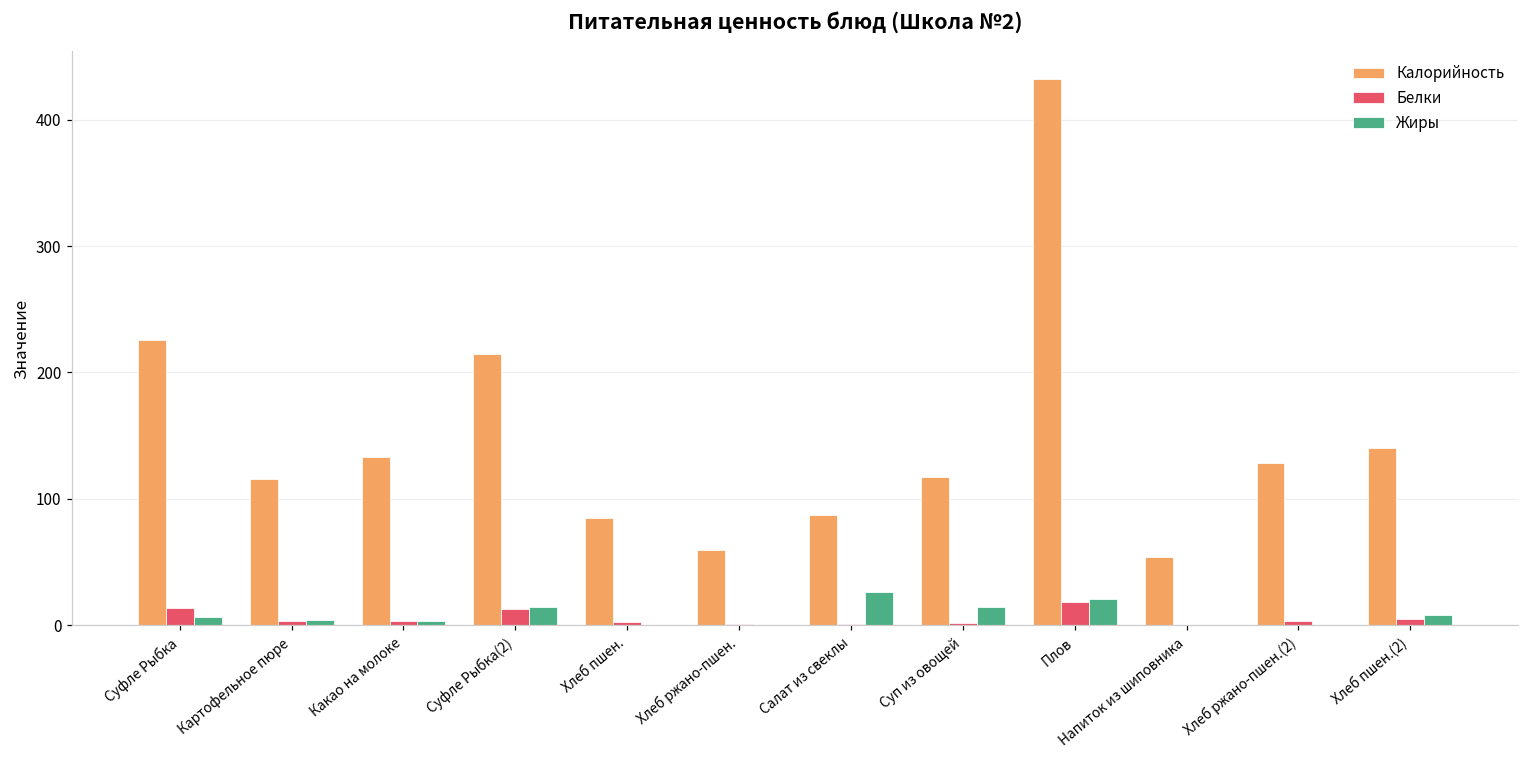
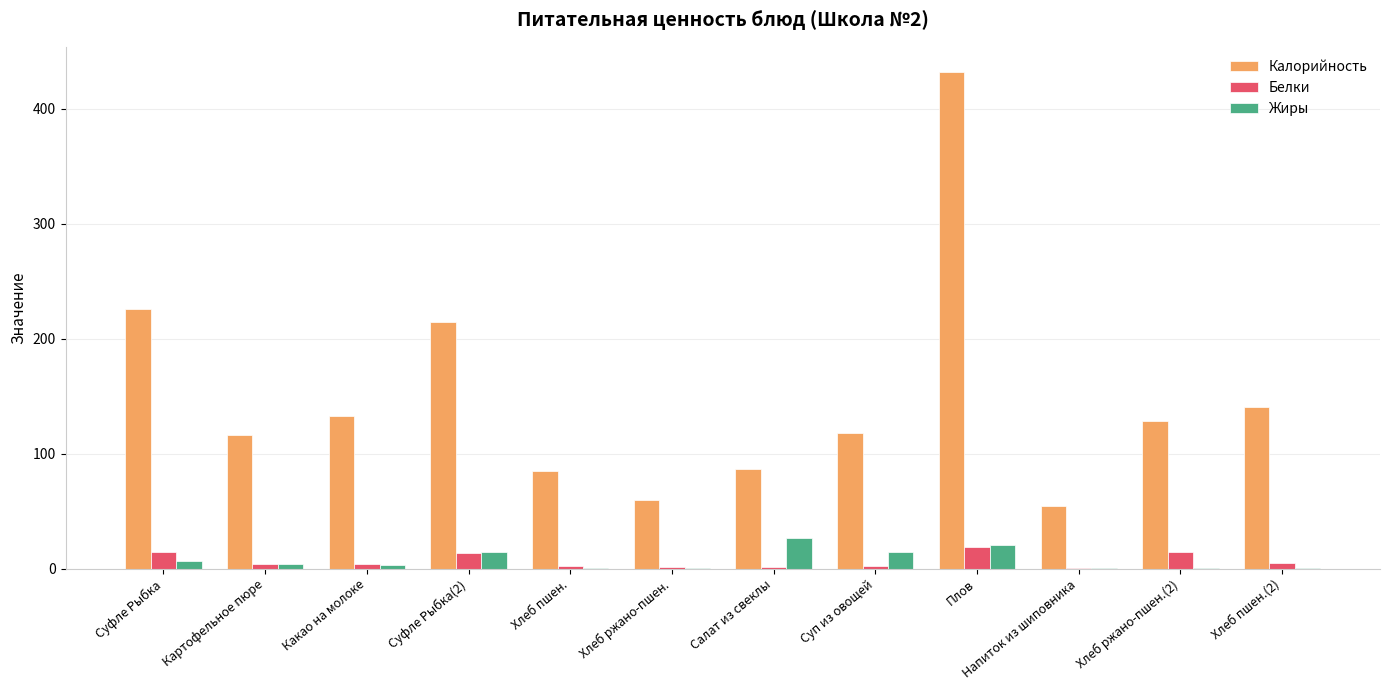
Белки, Хлеб ржано-пшен.(2): 3 -> 15
Жиры, Хлеб пшен.(2): 8 -> 1
